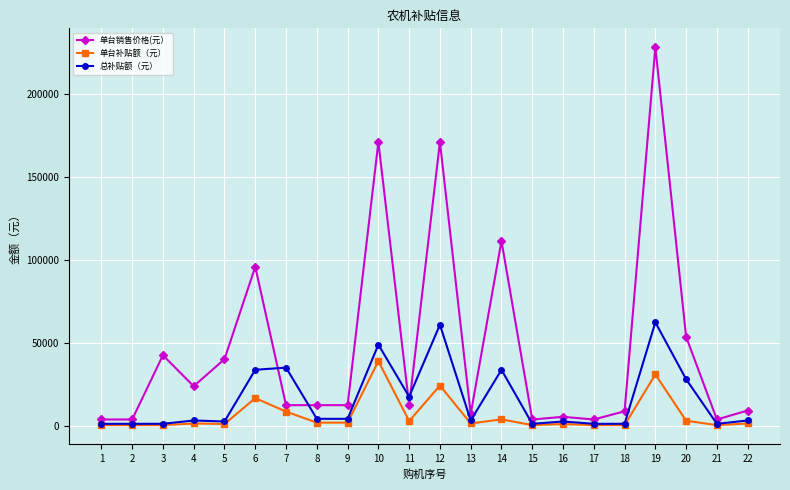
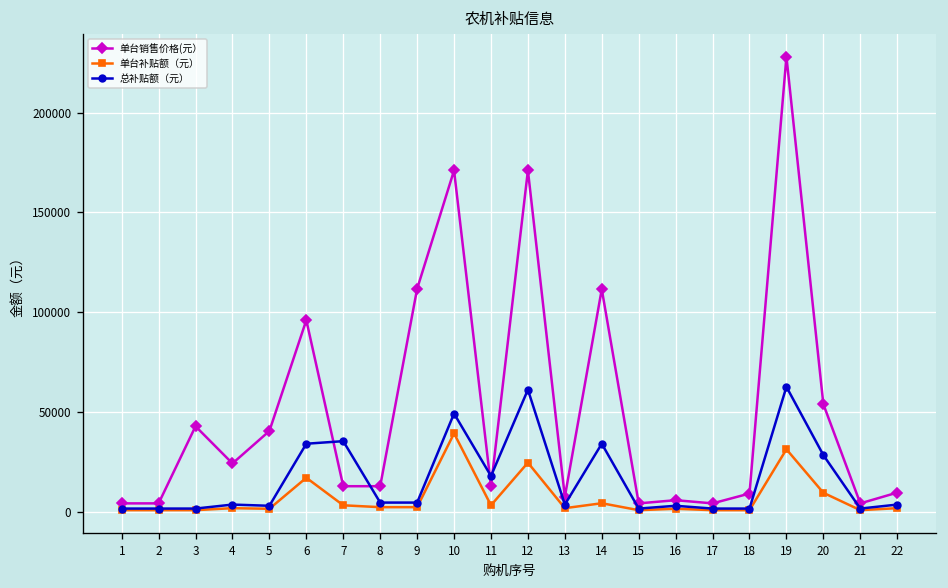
单台补贴额（元）, 7: 9000 -> 3000
单台销售价格(元）, 9: 13000 -> 112000
单台补贴额（元）, 20: 3000 -> 10000
